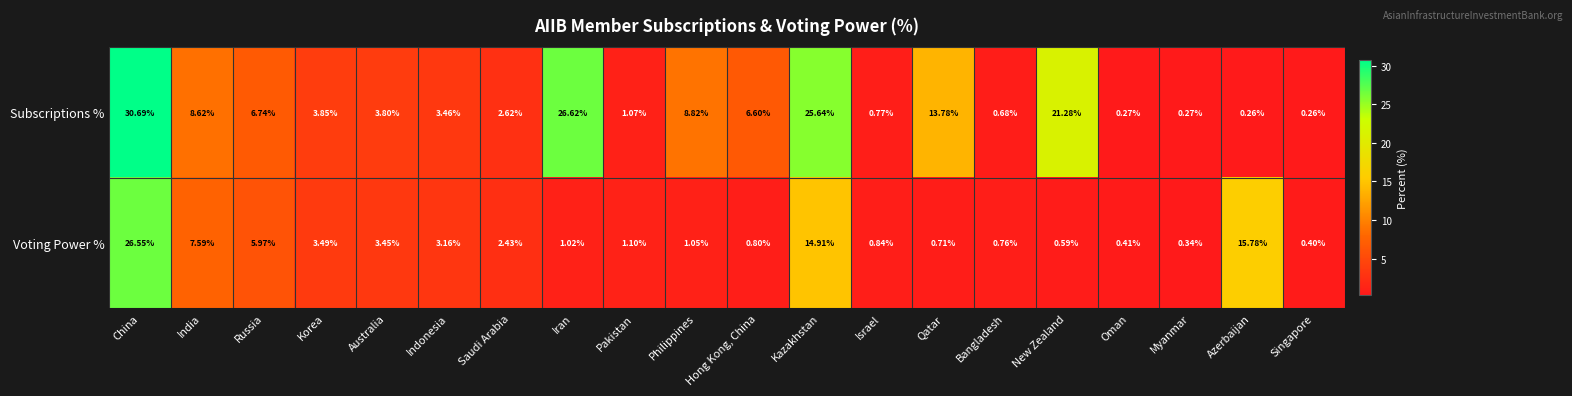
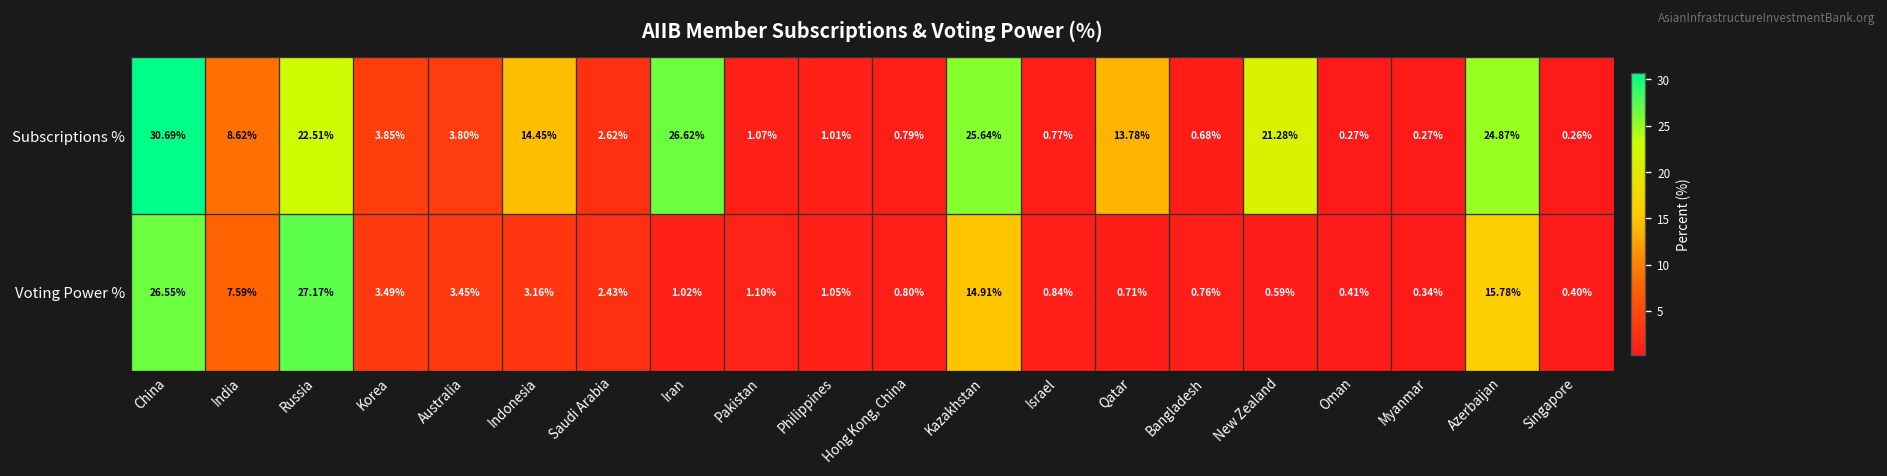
Subscriptions %, Russia: 6.74% -> 22.51%
Subscriptions %, Indonesia: 3.46% -> 14.45%
Subscriptions %, Philippines: 8.82% -> 1.01%
Subscriptions %, Hong Kong, China: 6.60% -> 0.79%
Subscriptions %, Azerbaijan: 0.26% -> 24.87%
Voting Power %, Russia: 5.97% -> 27.17%
